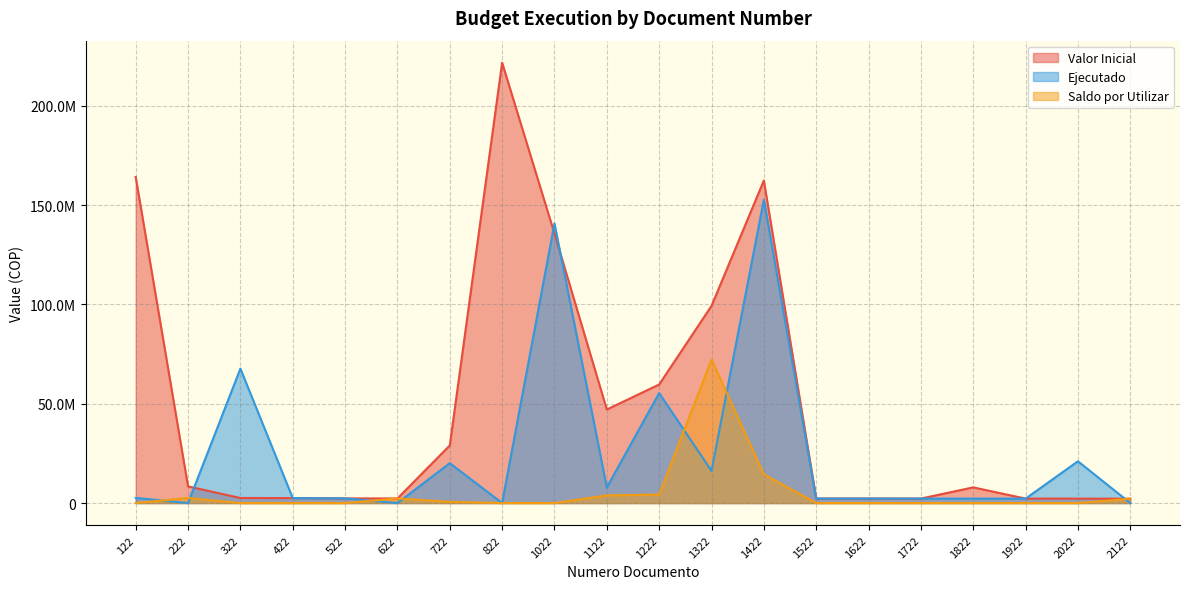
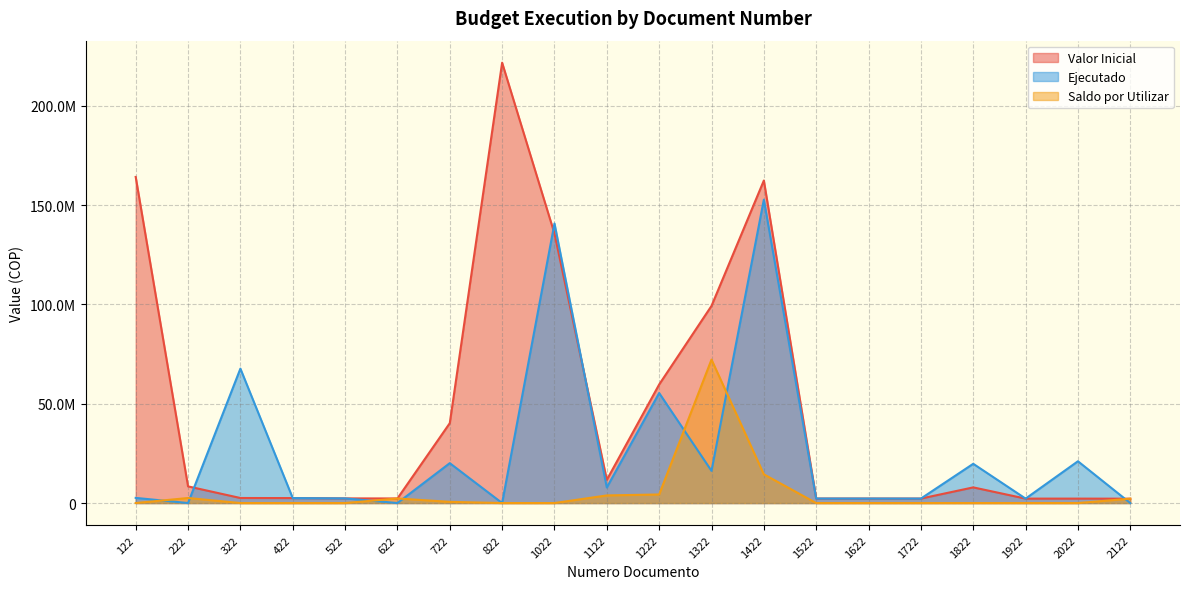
Valor Inicial, 722: 29000000 -> 40000000
Valor Inicial, 1122: 47000000 -> 12000000
Ejecutado, 1822: 2000000 -> 20000000
